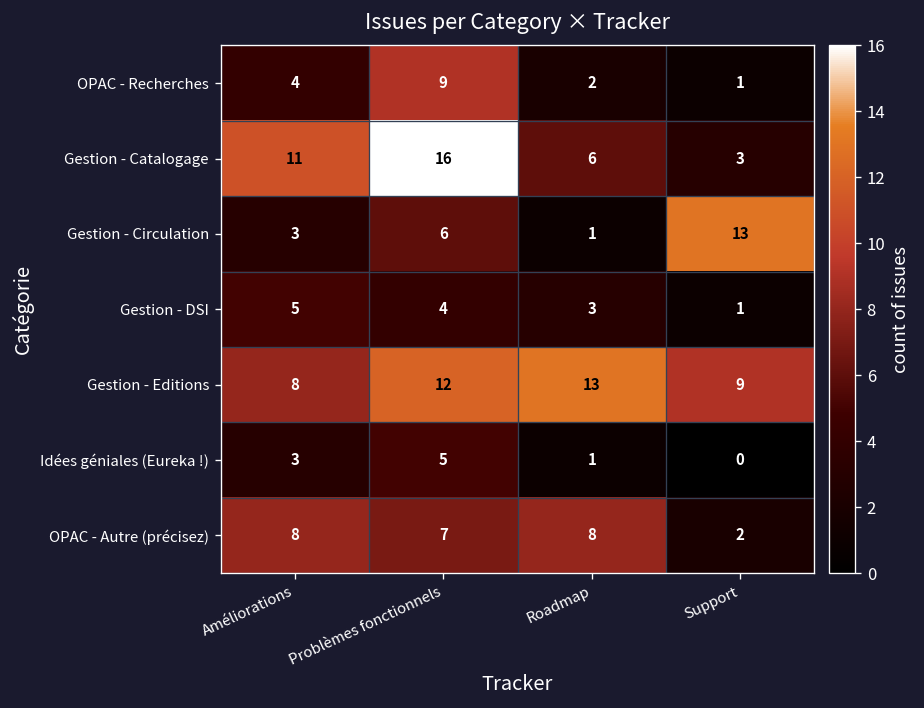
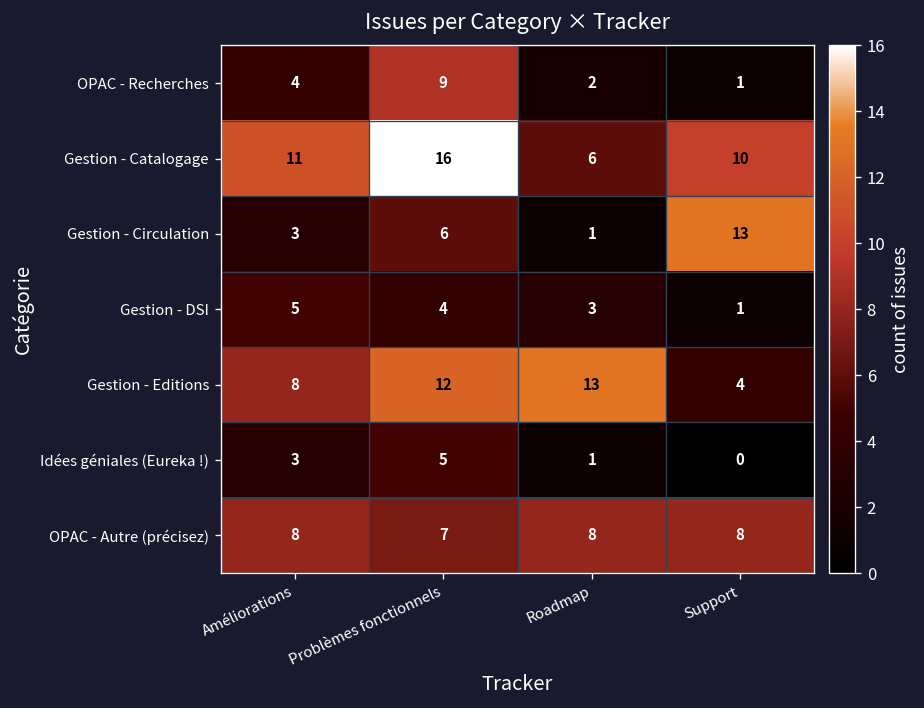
Gestion - Catalogage, Support: 3 -> 10
Gestion - Editions, Support: 9 -> 4
OPAC - Autre (précisez), Support: 2 -> 8
